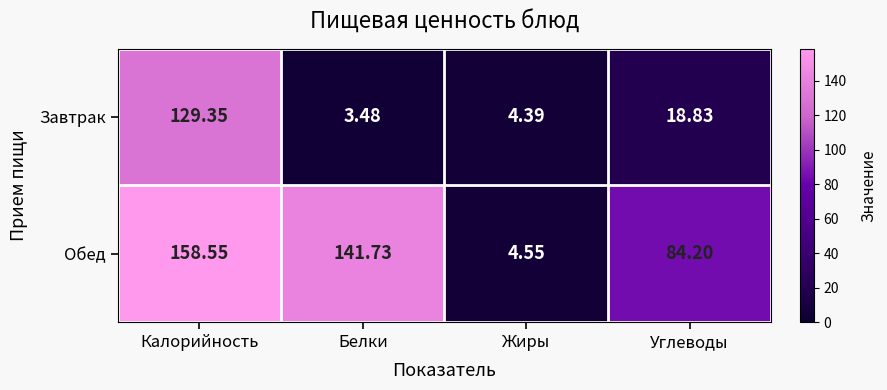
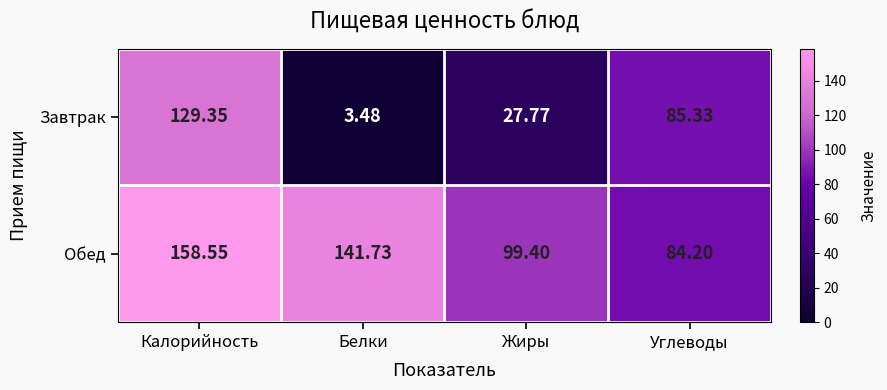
Завтрак, Жиры: 4.39 -> 27.77
Завтрак, Углеводы: 18.83 -> 85.33
Обед, Жиры: 4.55 -> 99.40
